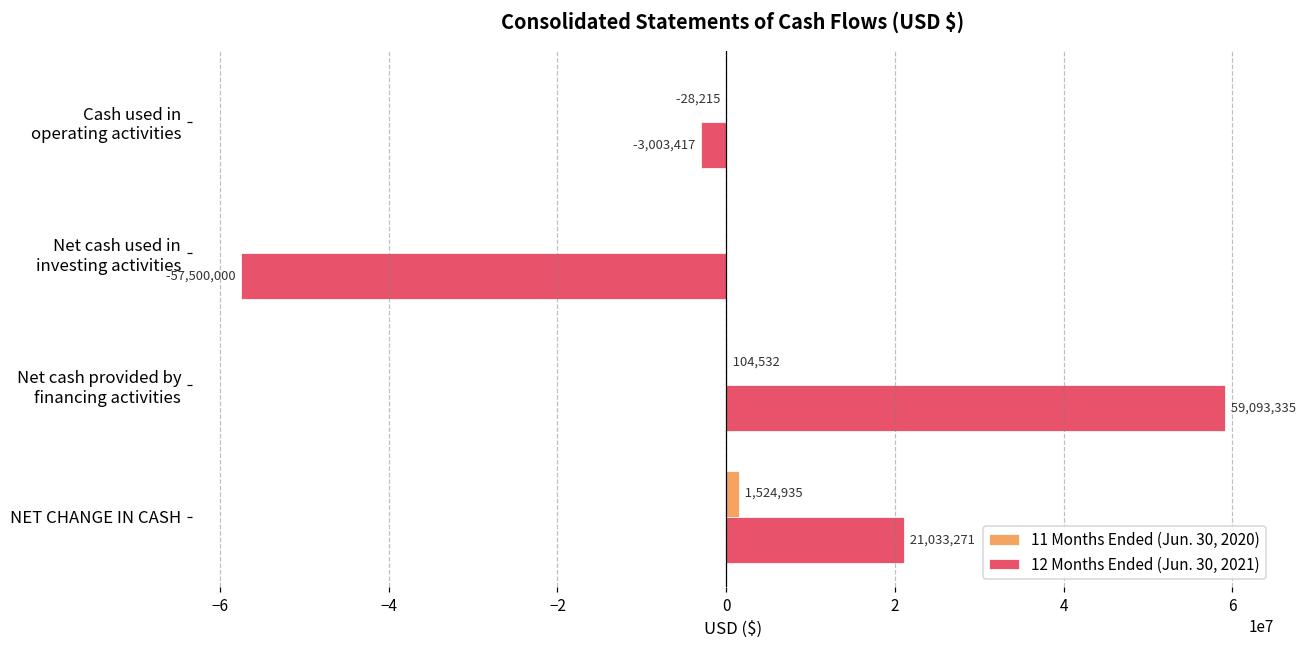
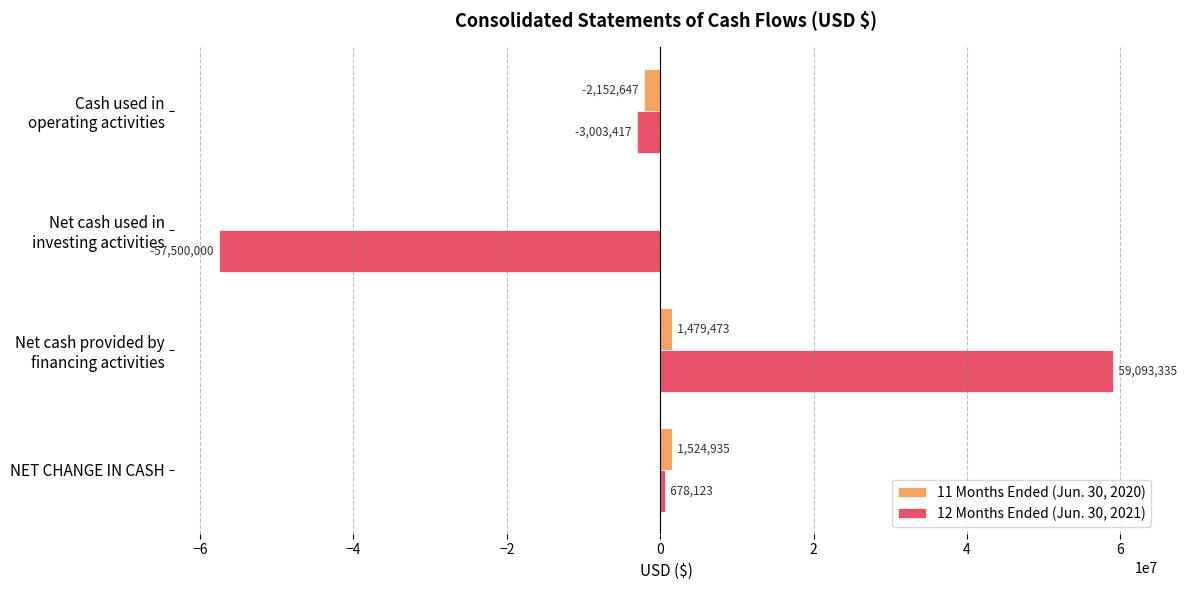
11 Months Ended (Jun. 30, 2020), Cash used in operating activities: -28,215 -> -2,152,647
11 Months Ended (Jun. 30, 2020), Net cash provided by financing activities: 104,532 -> 1,479,473
12 Months Ended (Jun. 30, 2021), NET CHANGE IN CASH: 21,033,271 -> 678,123
